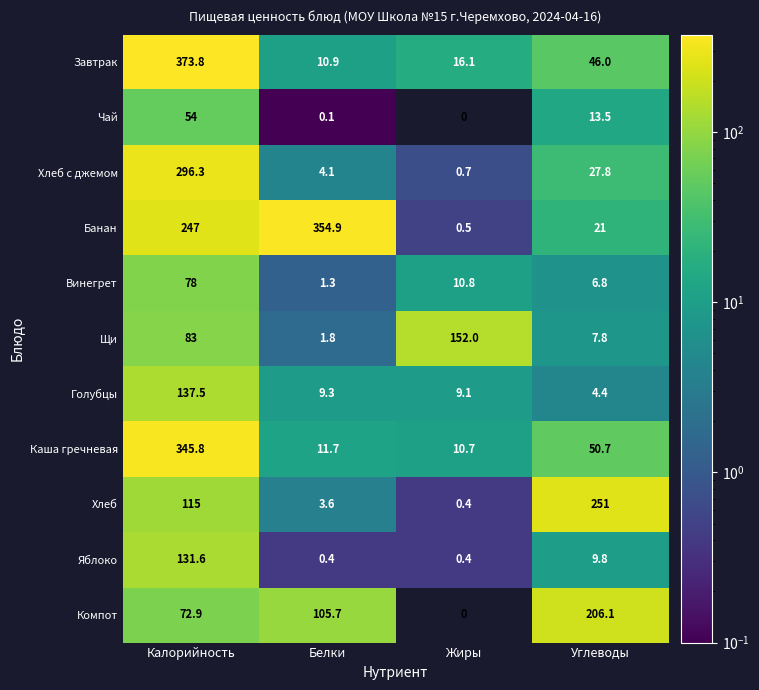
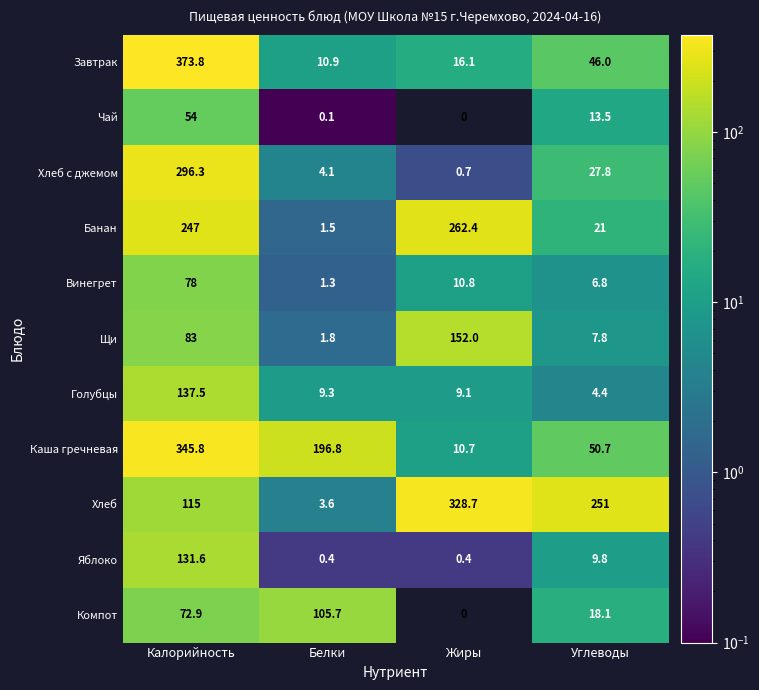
Банан, Белки: 354.9 -> 1.5
Банан, Жиры: 0.5 -> 262.4
Каша гречневая, Белки: 11.7 -> 196.8
Хлеб, Жиры: 0.4 -> 328.7
Компот, Углеводы: 206.1 -> 18.1
